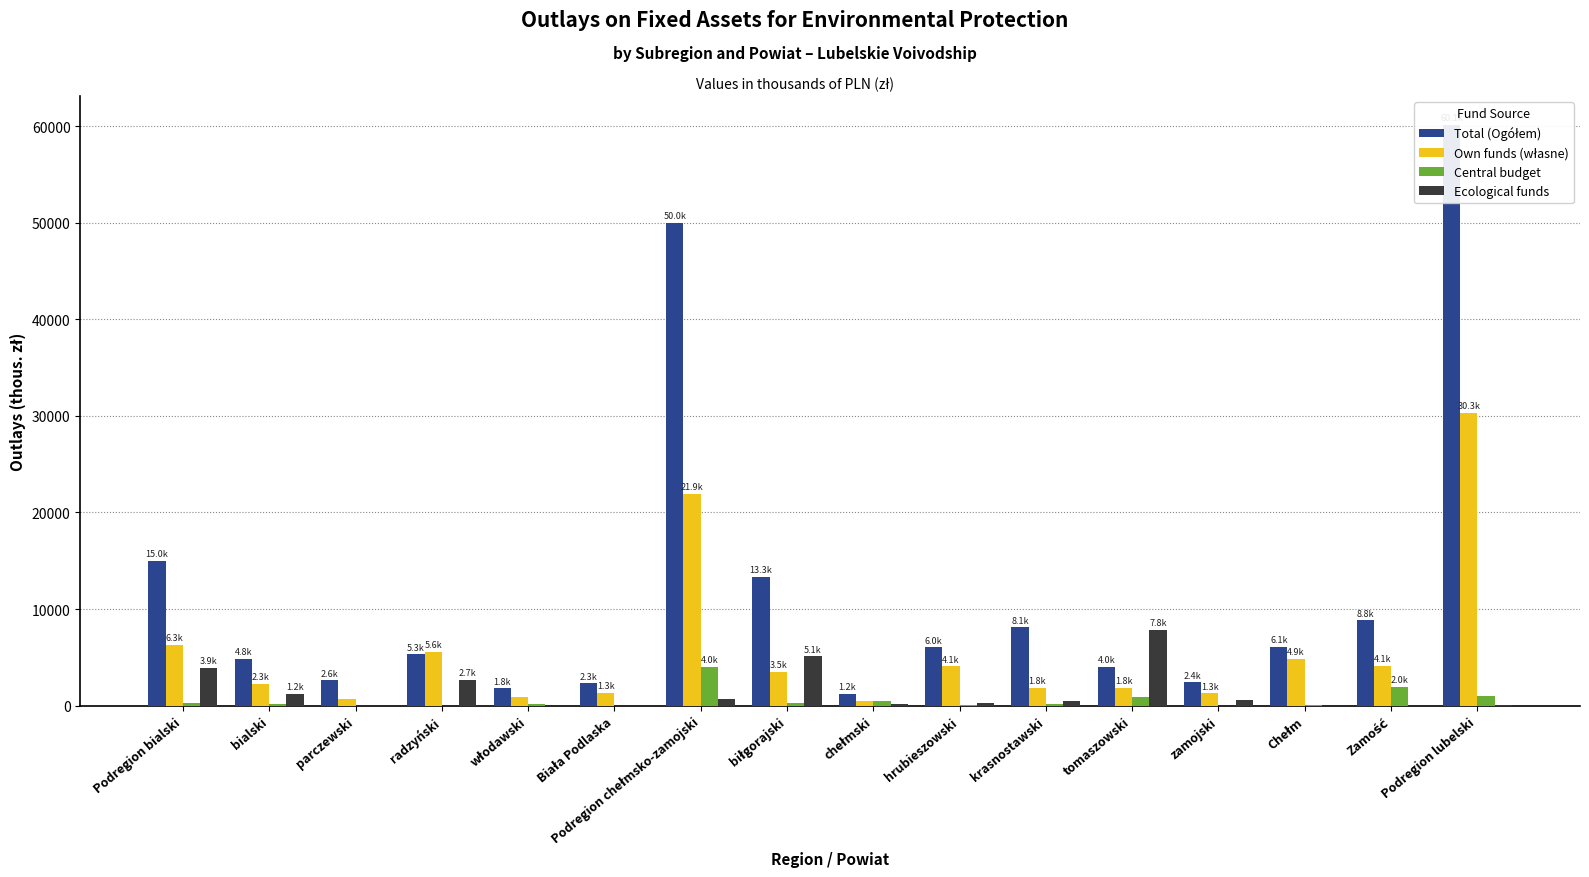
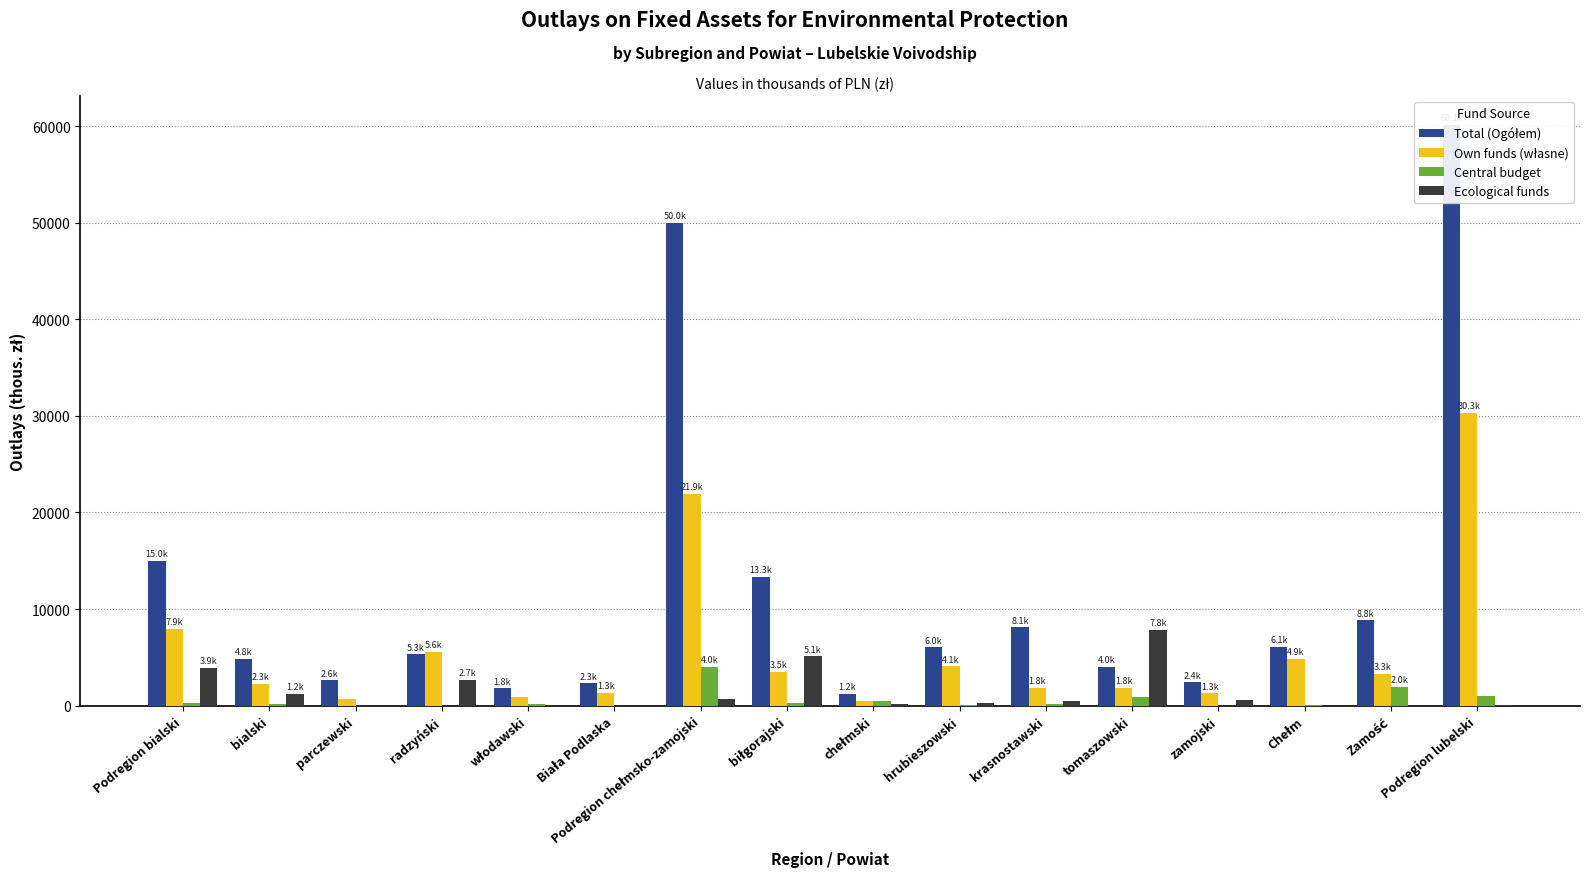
Own funds (własne), Podregion bialski: 6.3k -> 7.9k
Own funds (własne), Zamość: 4.1k -> 3.3k
